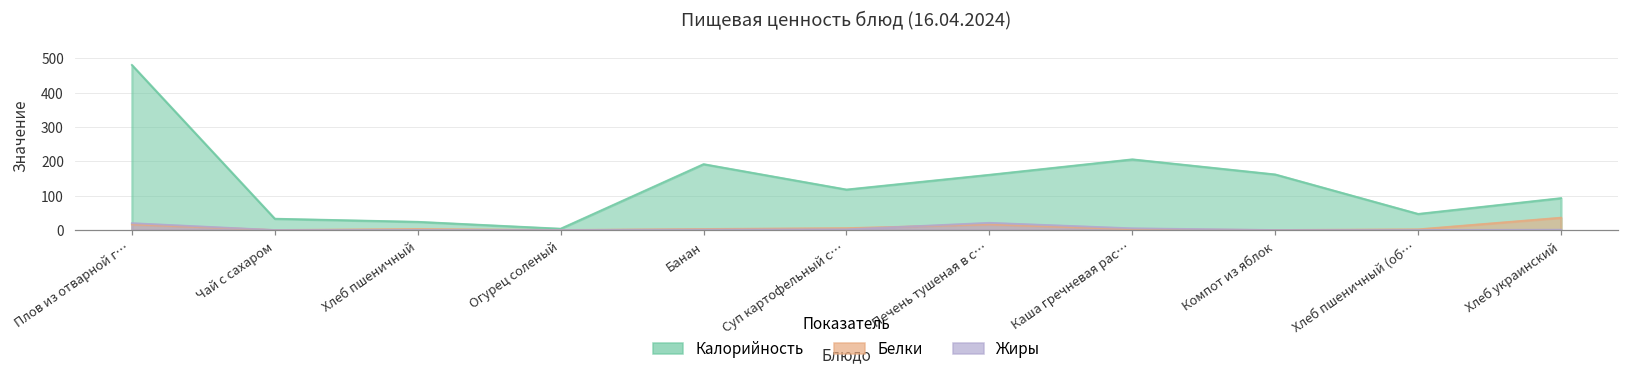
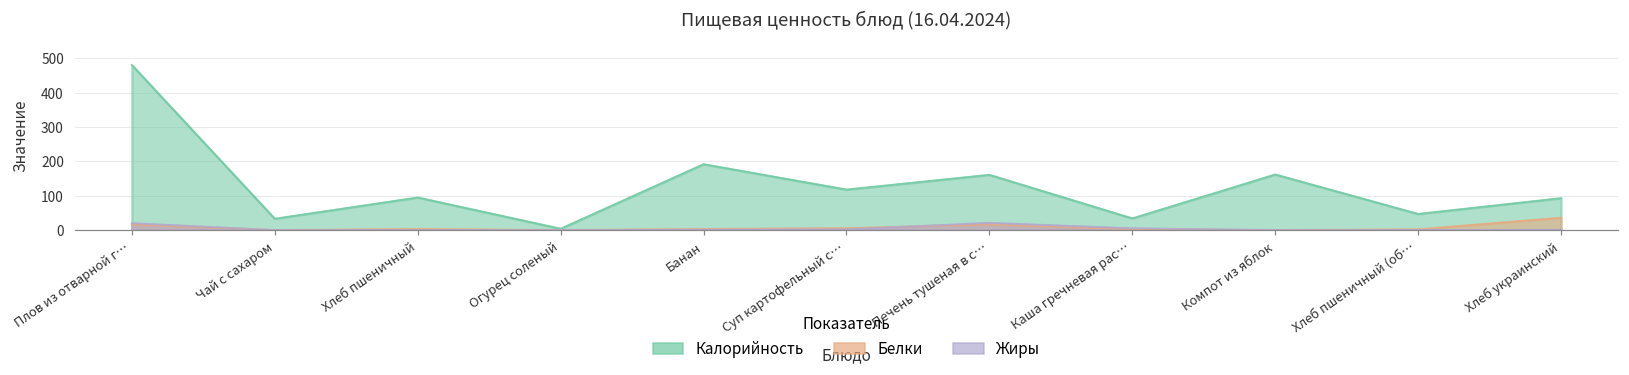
Калорийность, Хлеб пшеничный: 20 -> 100
Калорийность, Каша гречневая рас…: 210 -> 30
